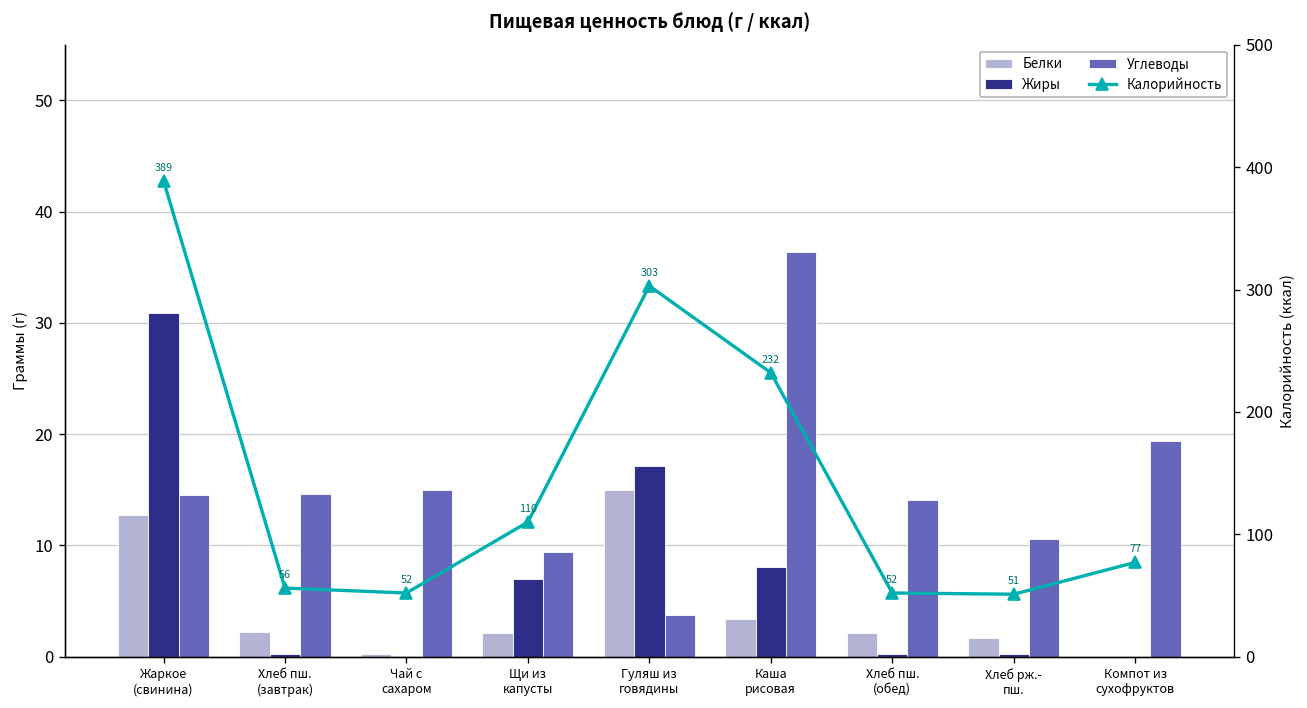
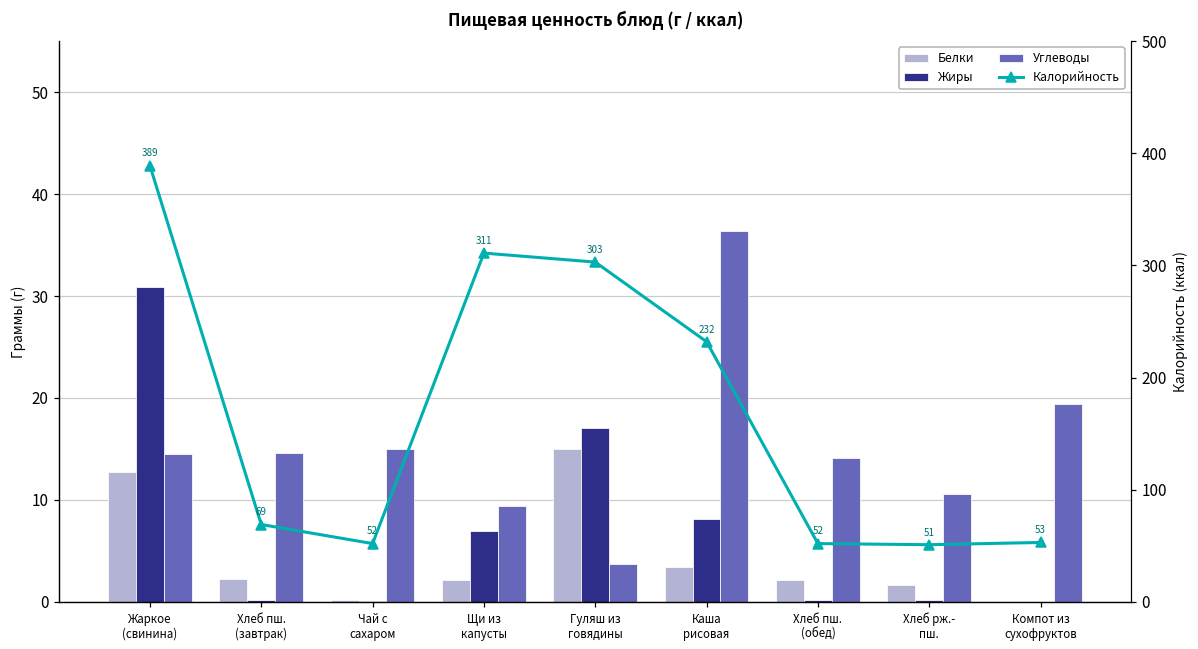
Калорийность, Хлеб пш. (завтрак): 56 -> 69
Калорийность, Щи из капусты: 110 -> 311
Калорийность, Компот из сухофруктов: 77 -> 53
